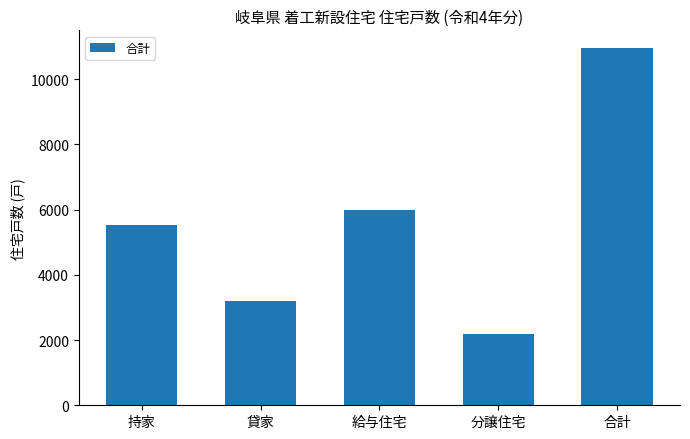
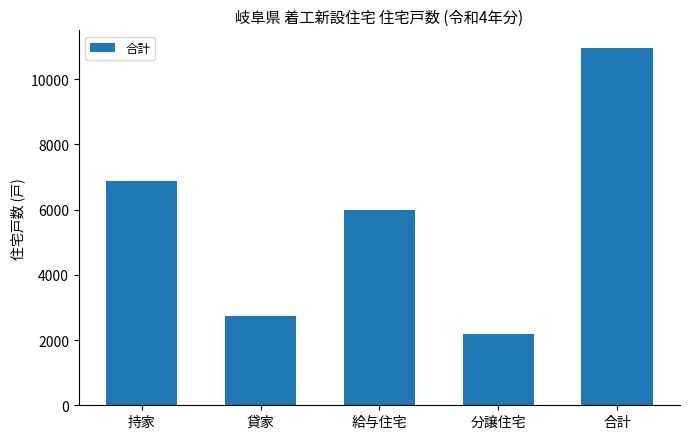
持家: 5500 -> 6900
貸家: 3200 -> 2700
